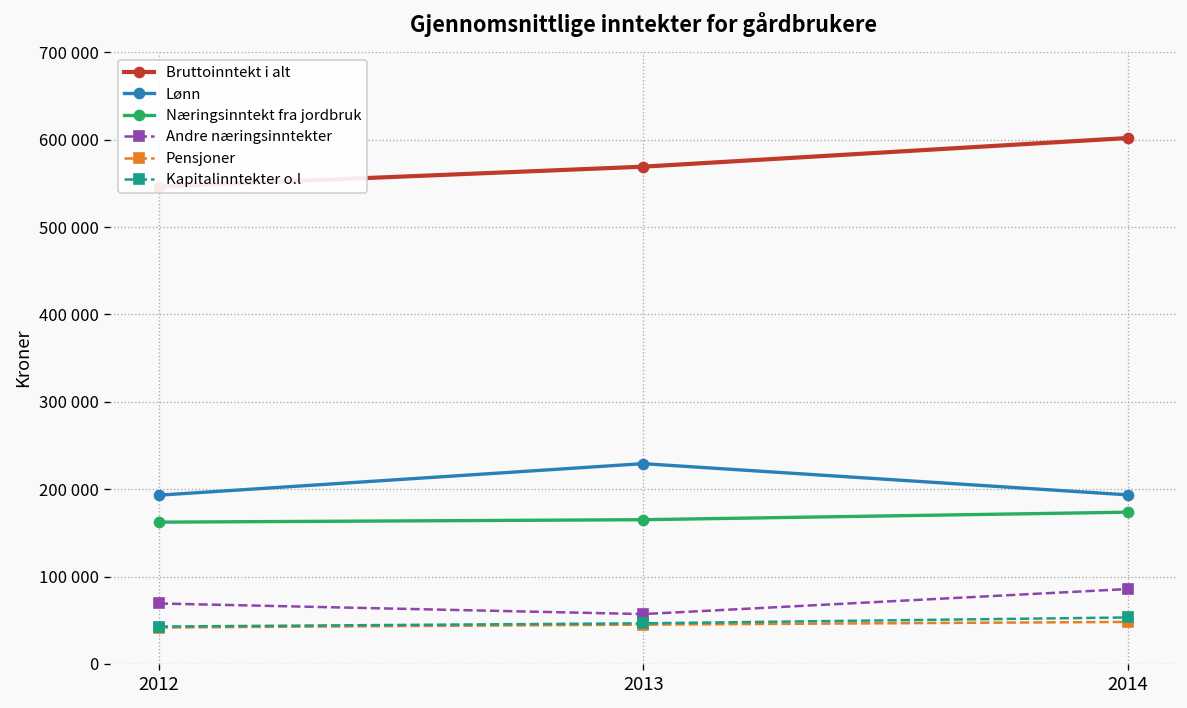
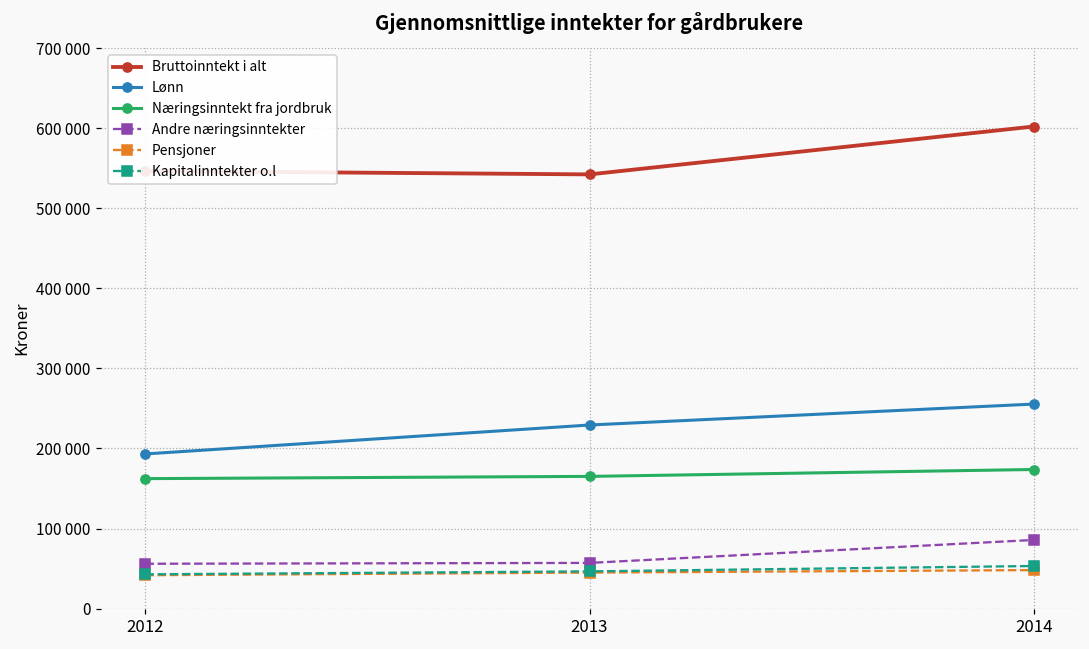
Andre næringsinntekter, 2012: 70000 -> 60000
Bruttoinntekt i alt, 2013: 570000 -> 540000
Lønn, 2014: 190000 -> 260000
